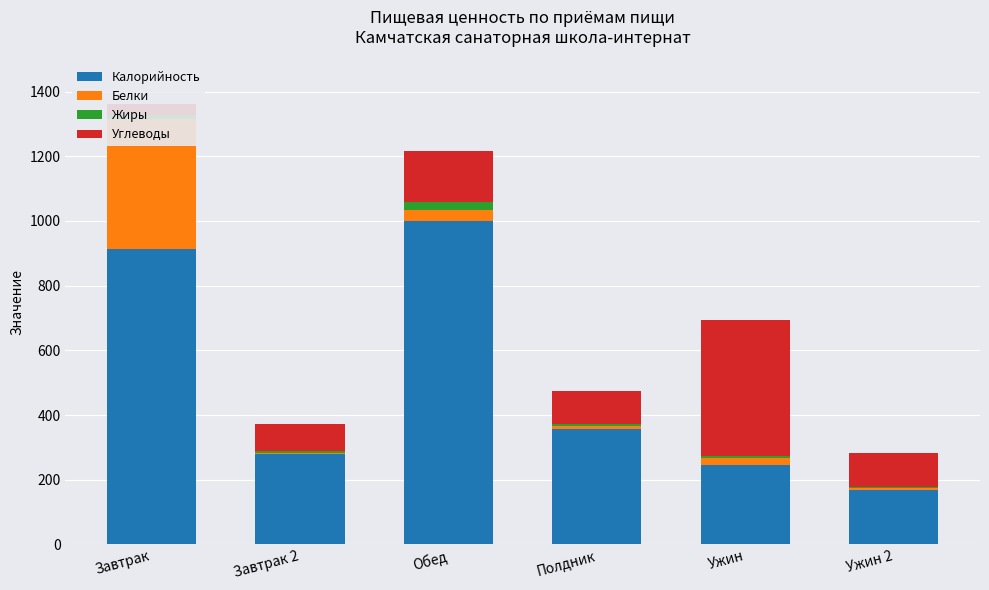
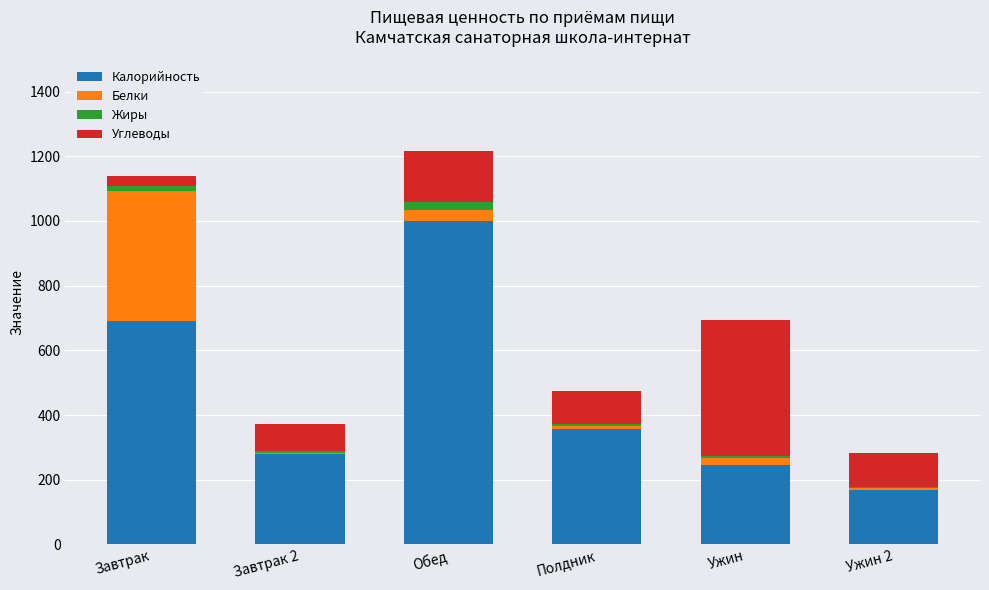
Калорийность, Завтрак: 910 -> 690
